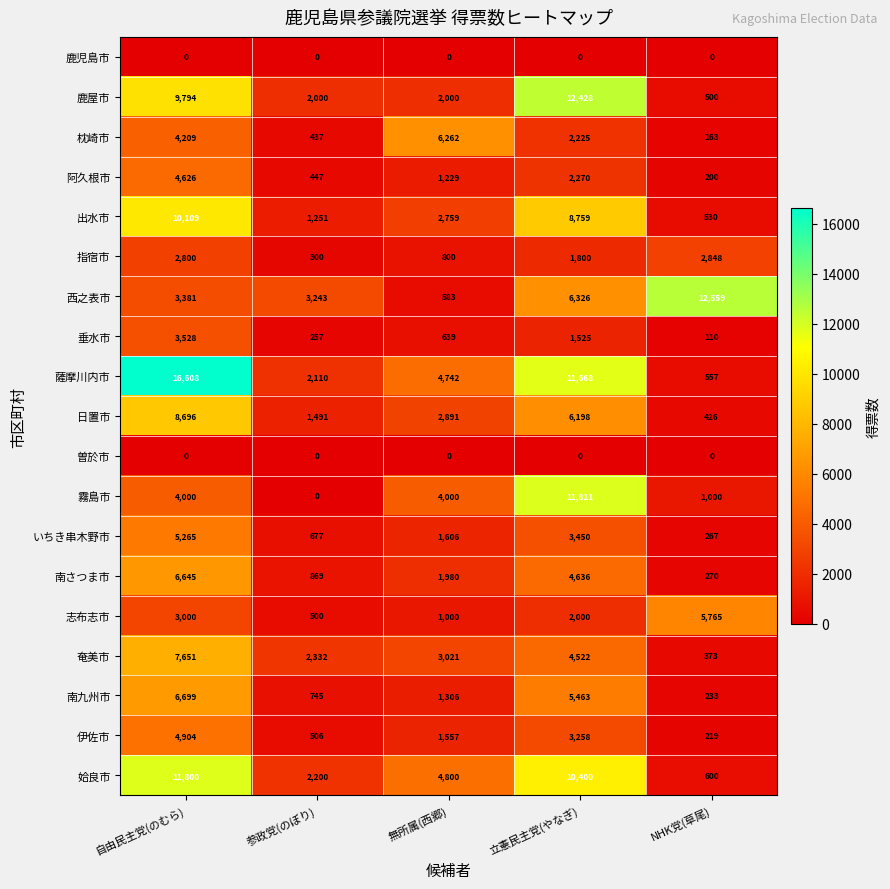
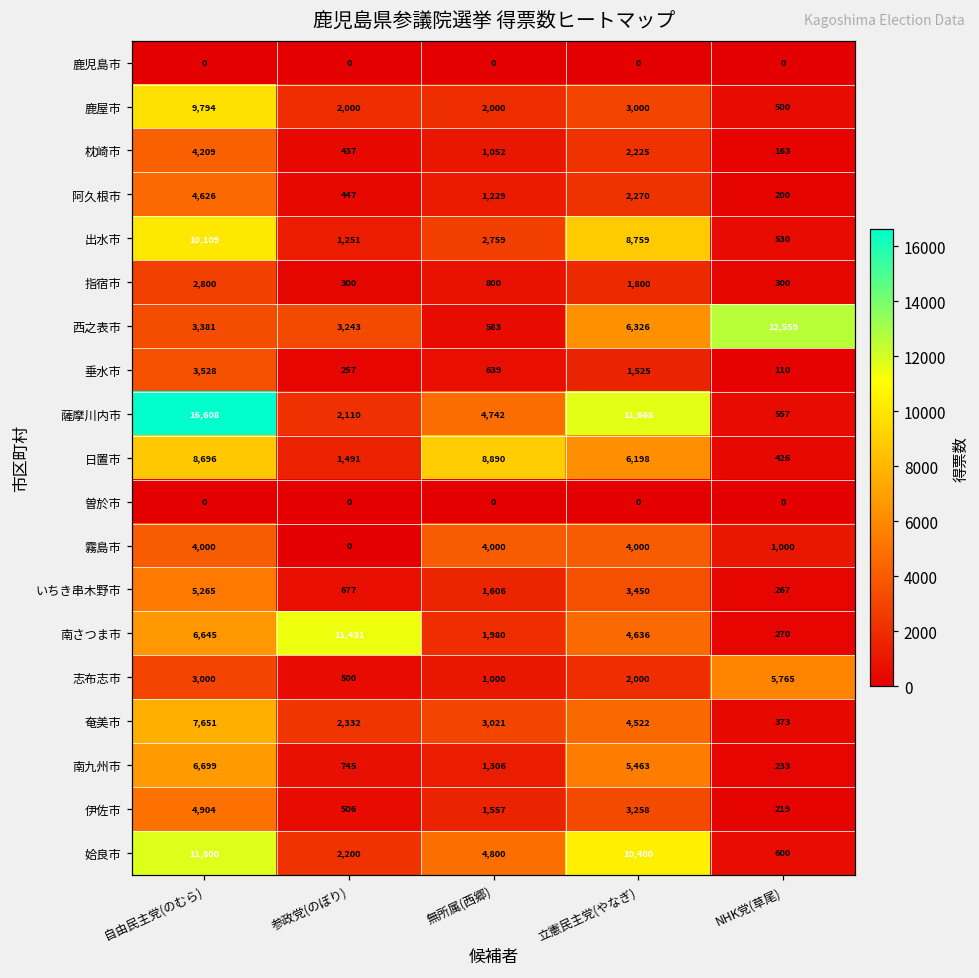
鹿屋市, 立憲民主党(やなぎ): 12,428 -> 3,000
枕崎市, 無所属(西郷): 6,262 -> 1,052
指宿市, NHK党(草尾): 2,848 -> 300
日置市, 無所属(西郷): 2,891 -> 8,890
霧島市, 立憲民主党(やなぎ): 11,811 -> 4,000
南さつま市, 参政党(のぼり): 869 -> 11,431
